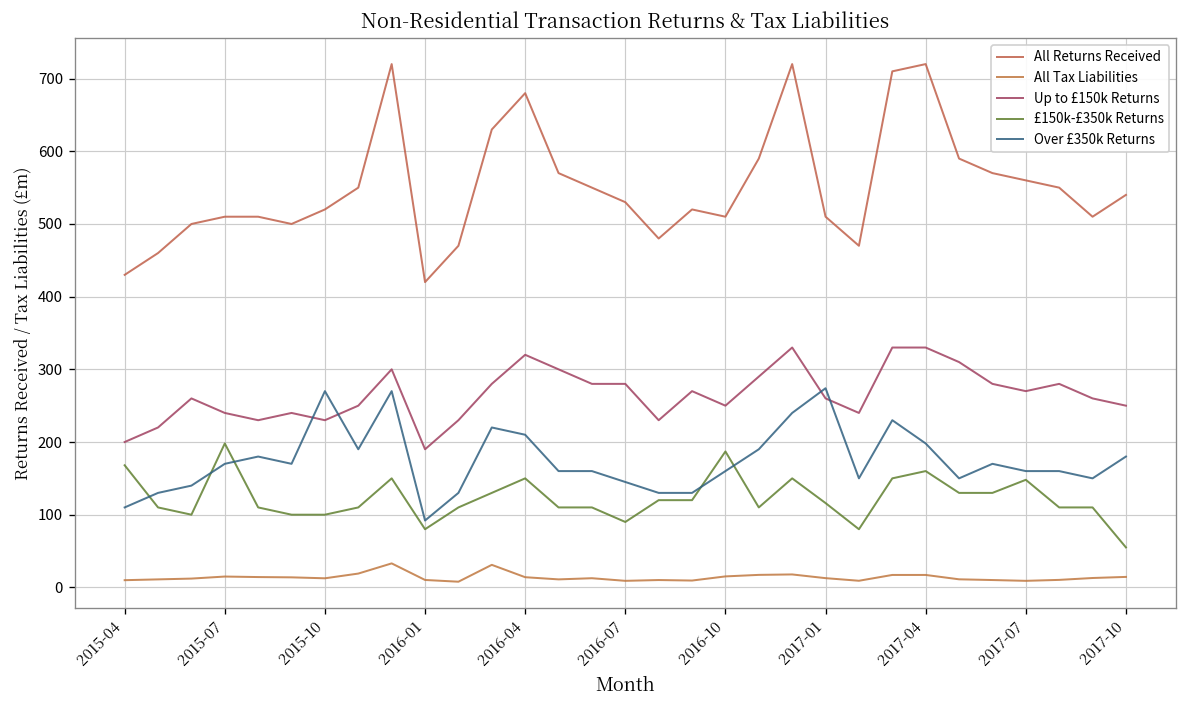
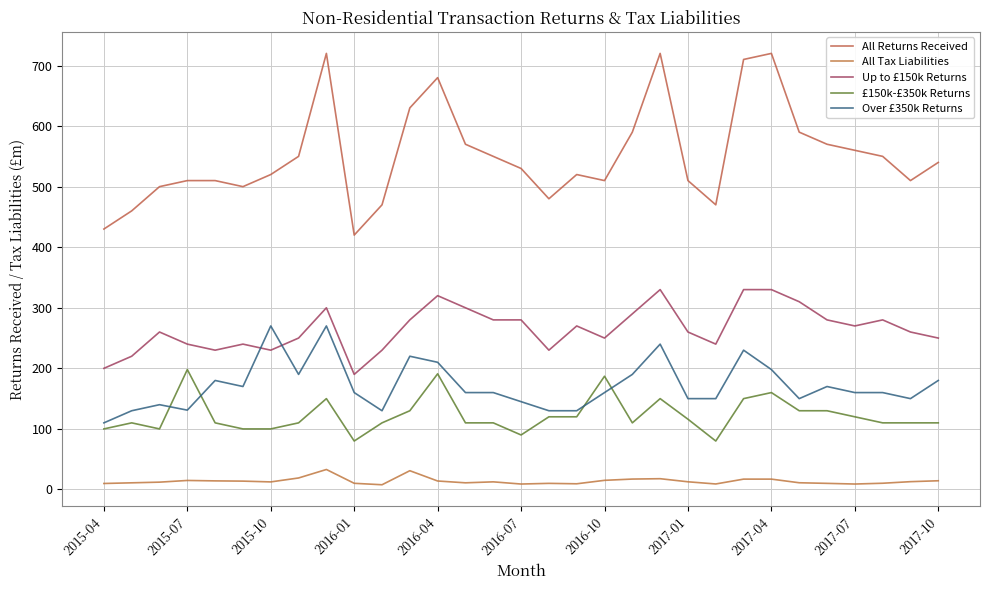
£150k-£350k Returns, 2015-04: 170 -> 100
Over £350k Returns, 2015-07: 170 -> 130
Over £350k Returns, 2016-01: 90 -> 160
£150k-£350k Returns, 2016-04: 150 -> 190
Over £350k Returns, 2017-01: 270 -> 150
£150k-£350k Returns, 2017-07: 150 -> 120
£150k-£350k Returns, 2017-10: 60 -> 110
